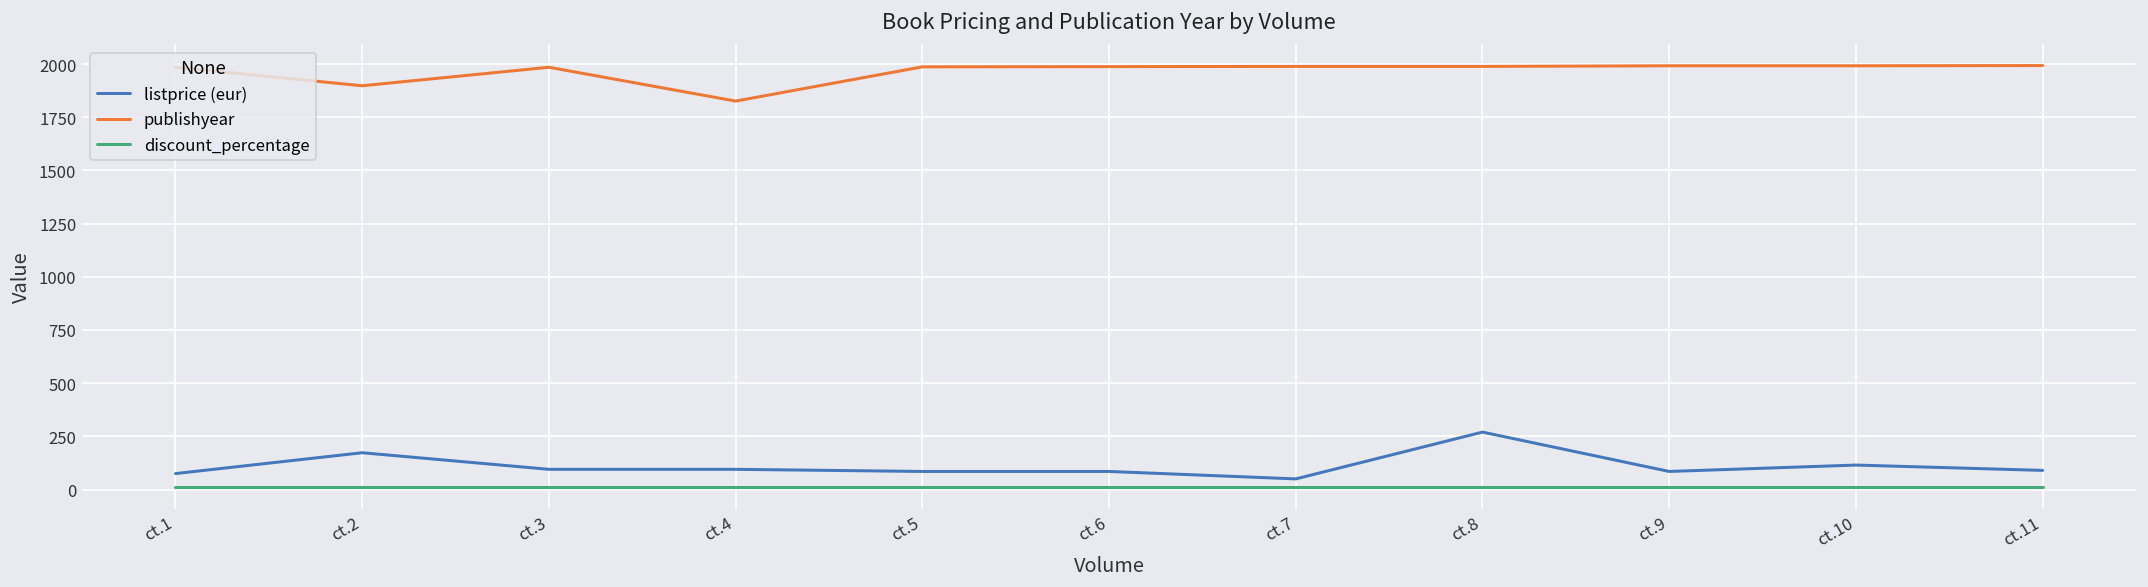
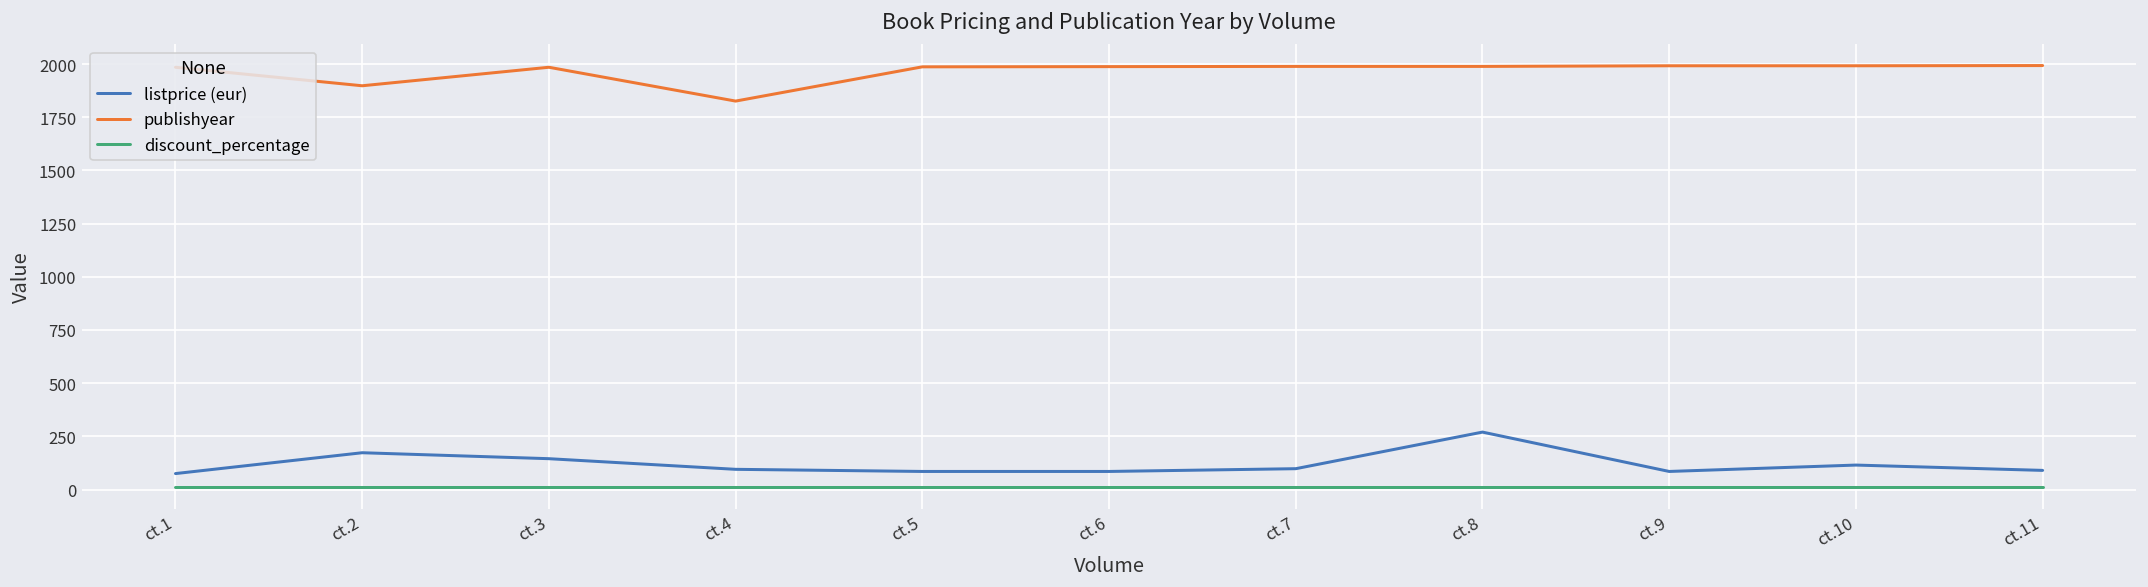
listprice (eur), ct.3: 100 -> 150
listprice (eur), ct.7: 50 -> 100
